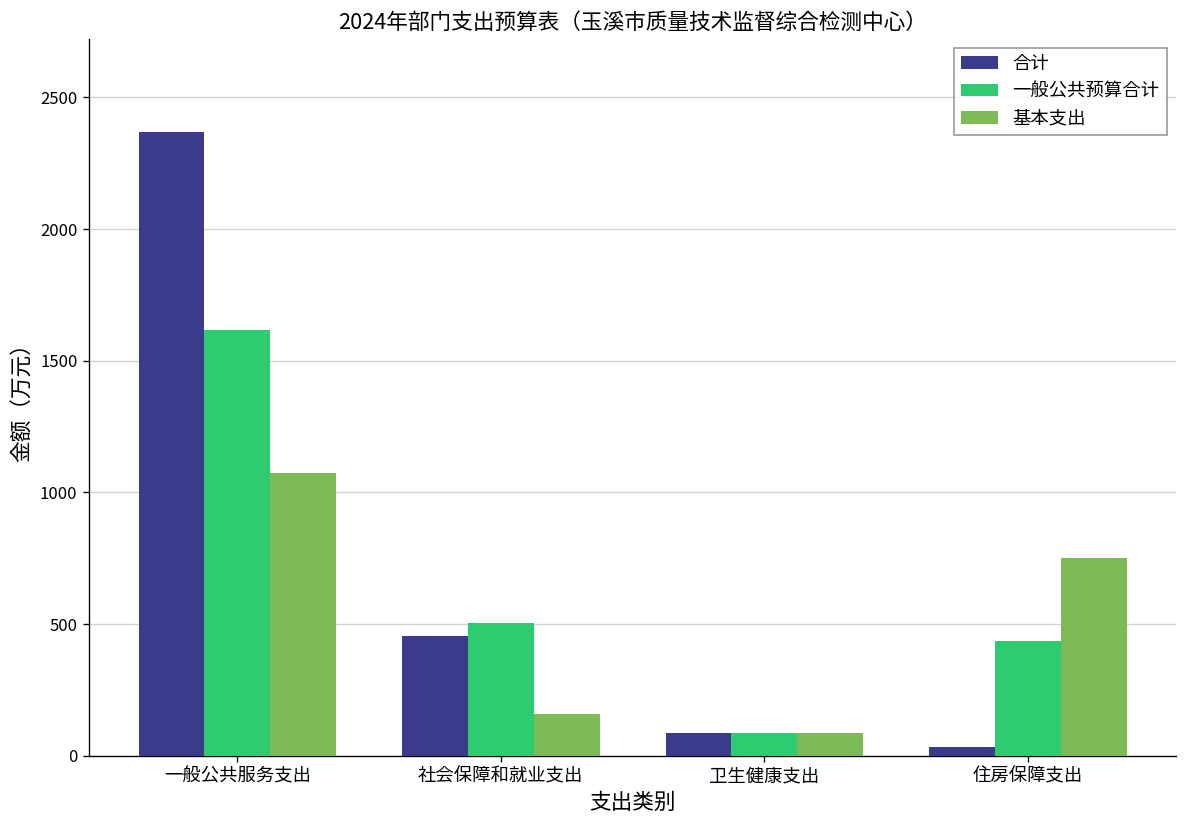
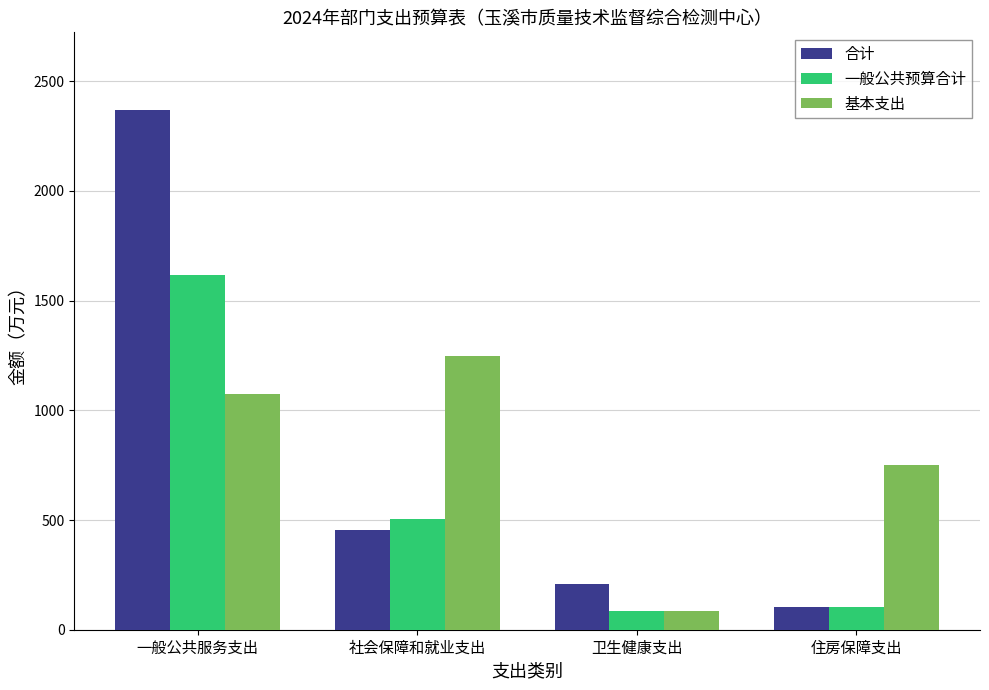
基本支出, 社会保障和就业支出: 160 -> 1250
合计, 卫生健康支出: 90 -> 210
合计, 住房保障支出: 30 -> 100
一般公共预算合计, 住房保障支出: 430 -> 100
